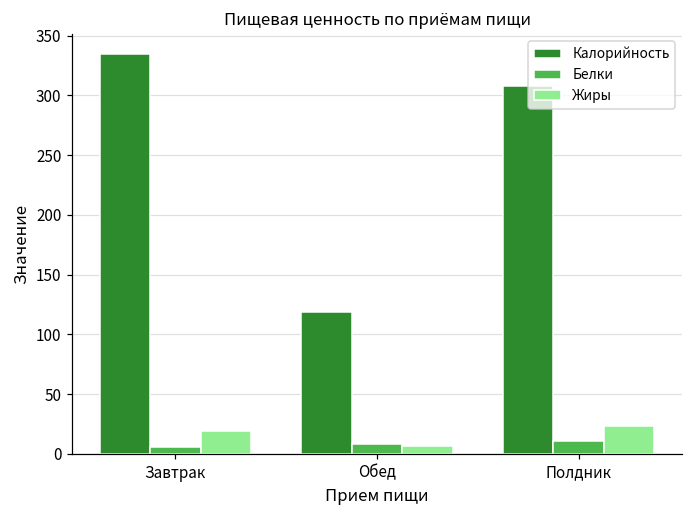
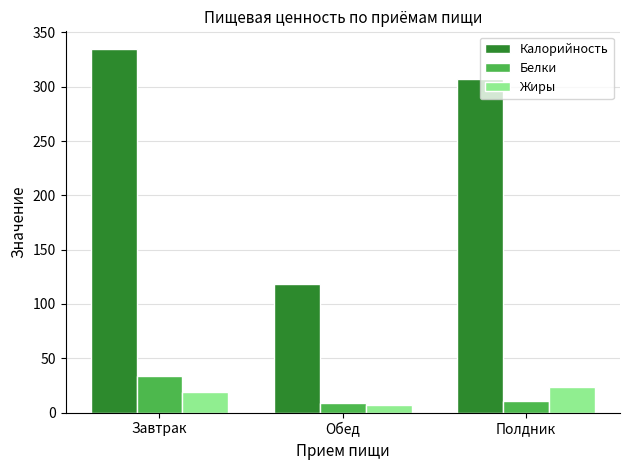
Белки, Завтрак: 6 -> 34
